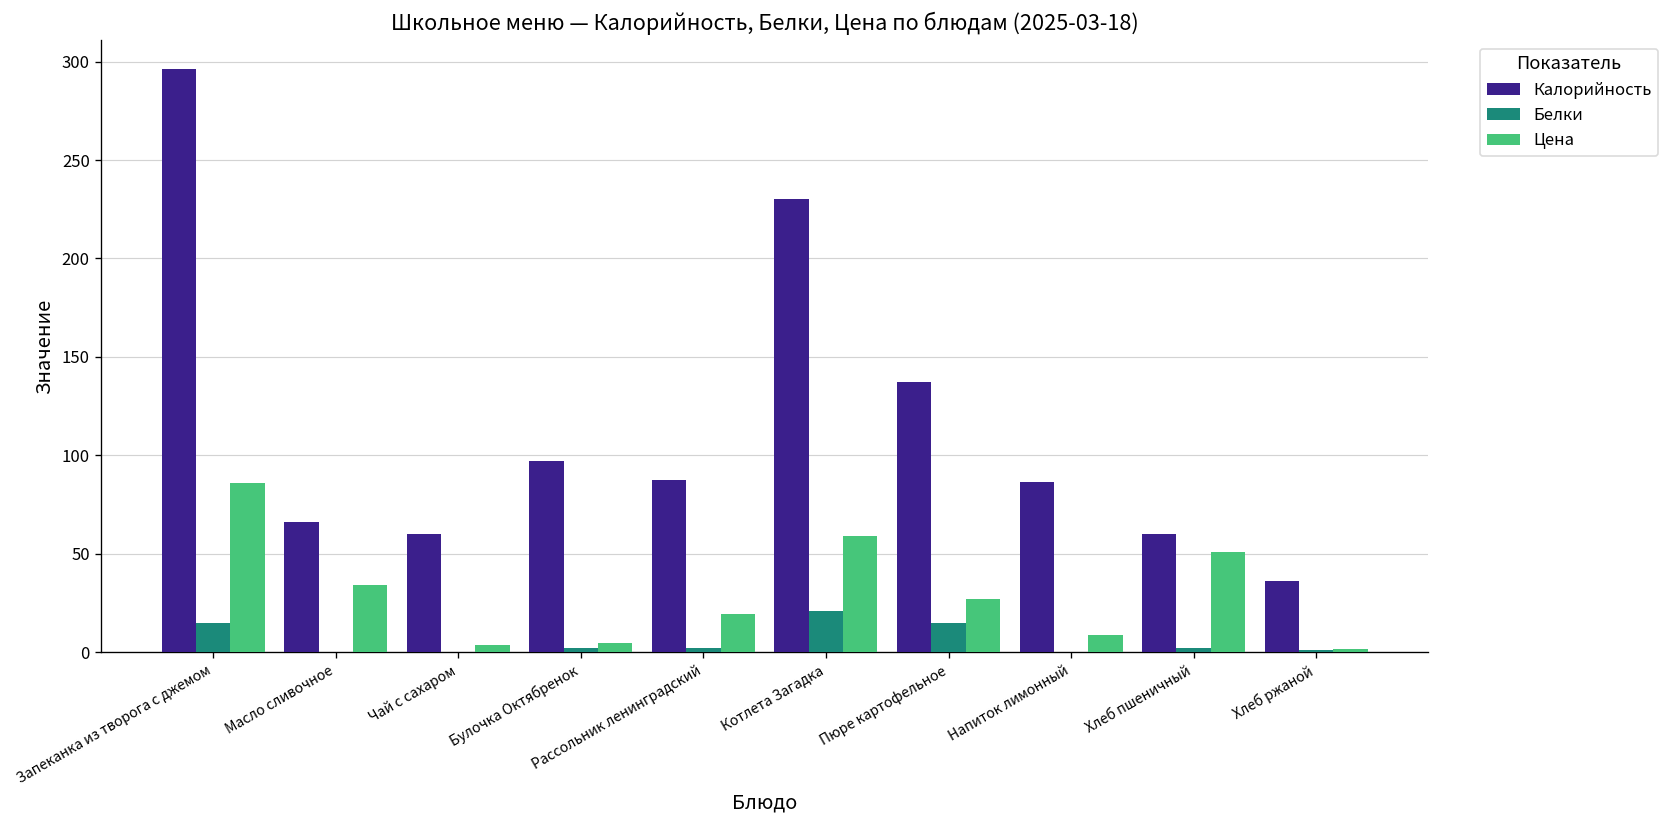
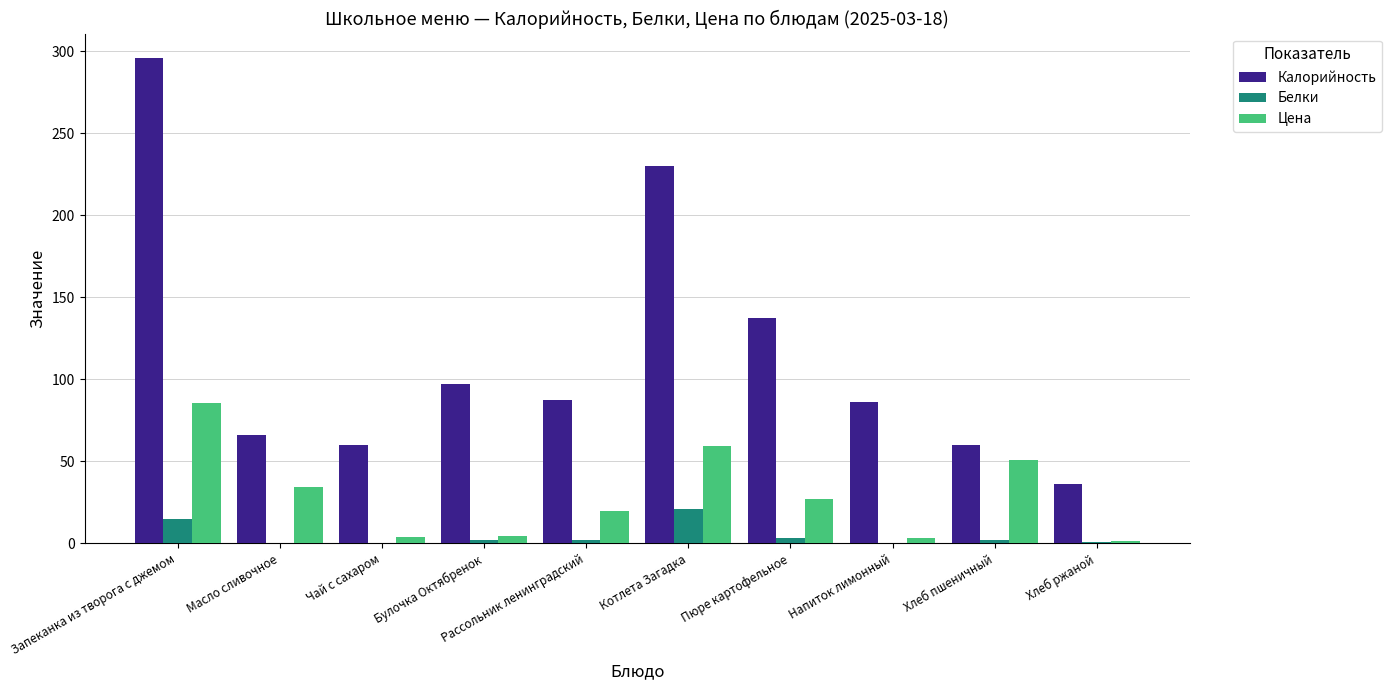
Белки, Пюре картофельное: 15 -> 3
Цена, Напиток лимонный: 8 -> 3
